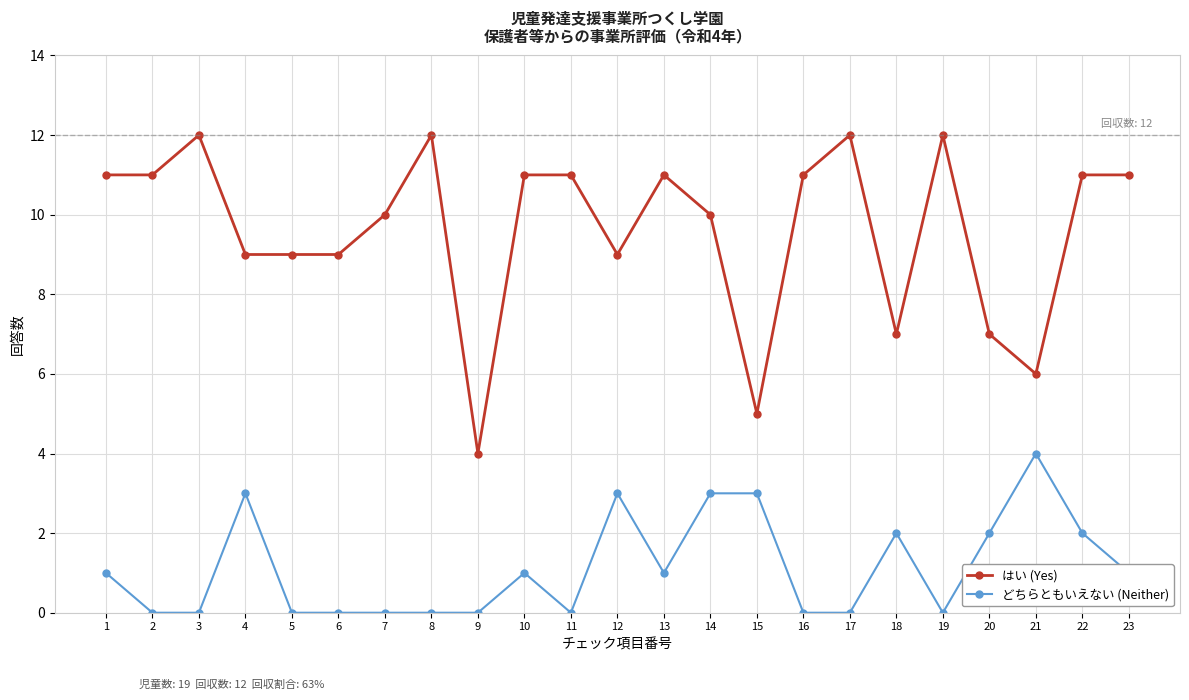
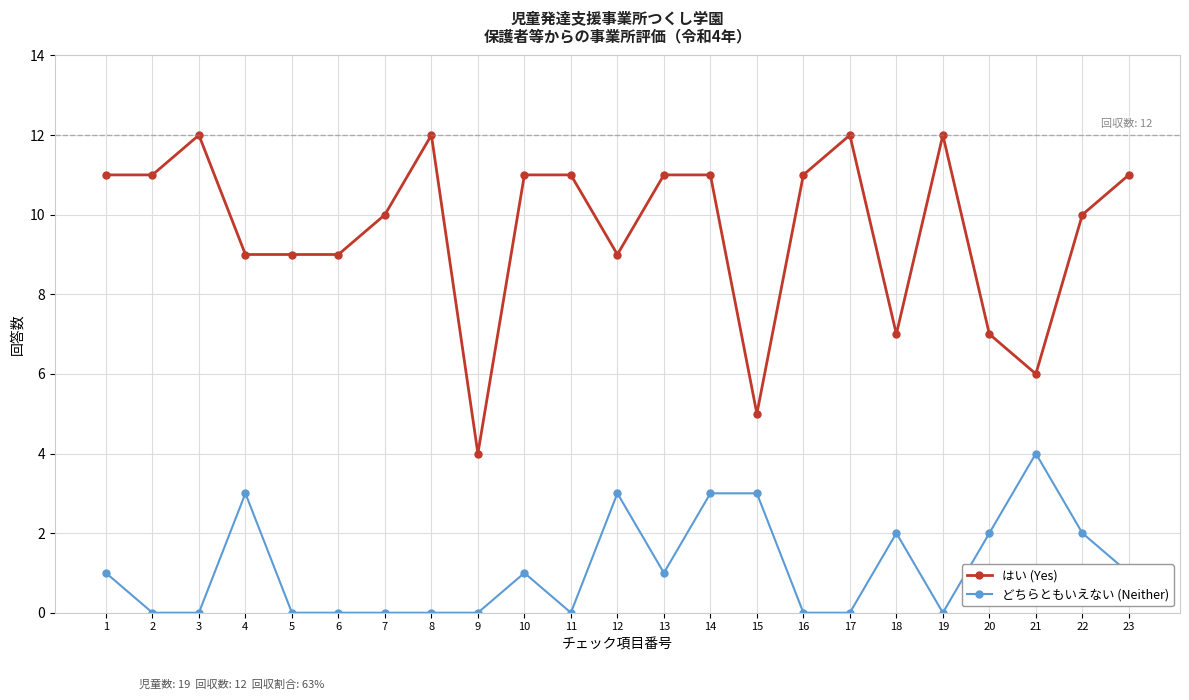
はい (Yes), 14: 10 -> 11
はい (Yes), 22: 11 -> 10
